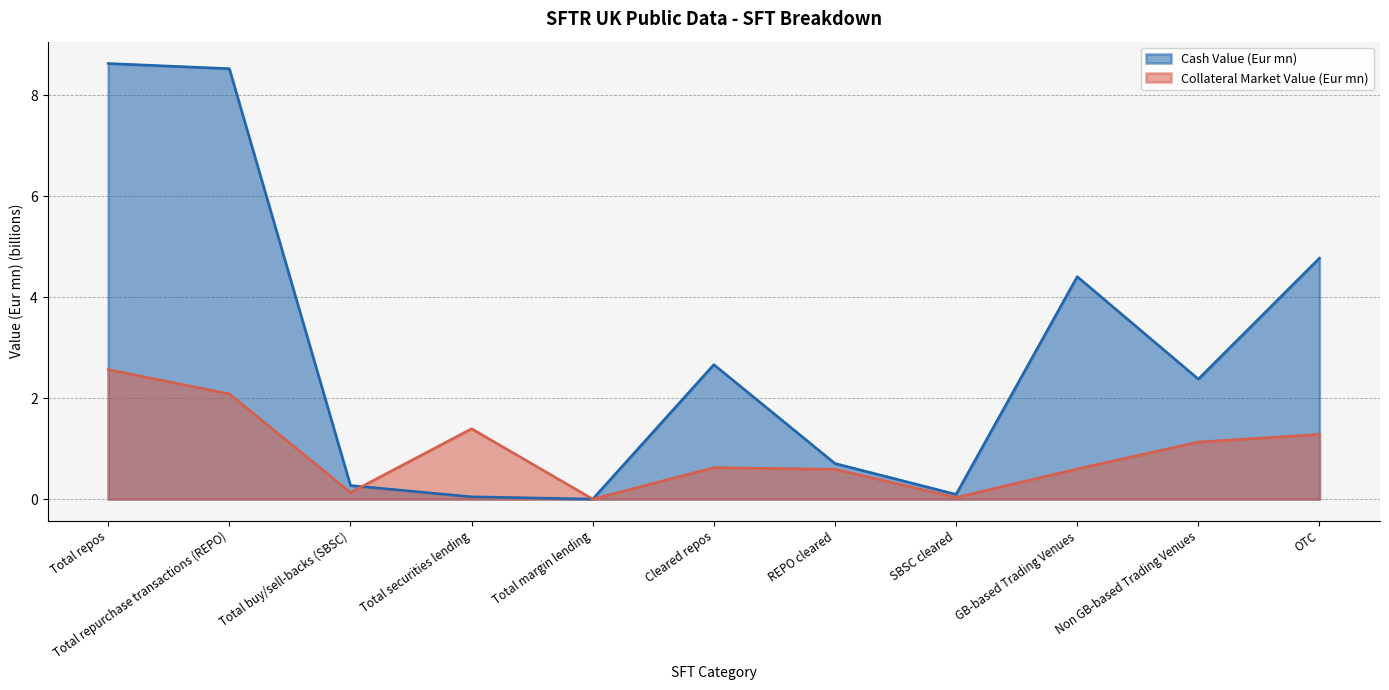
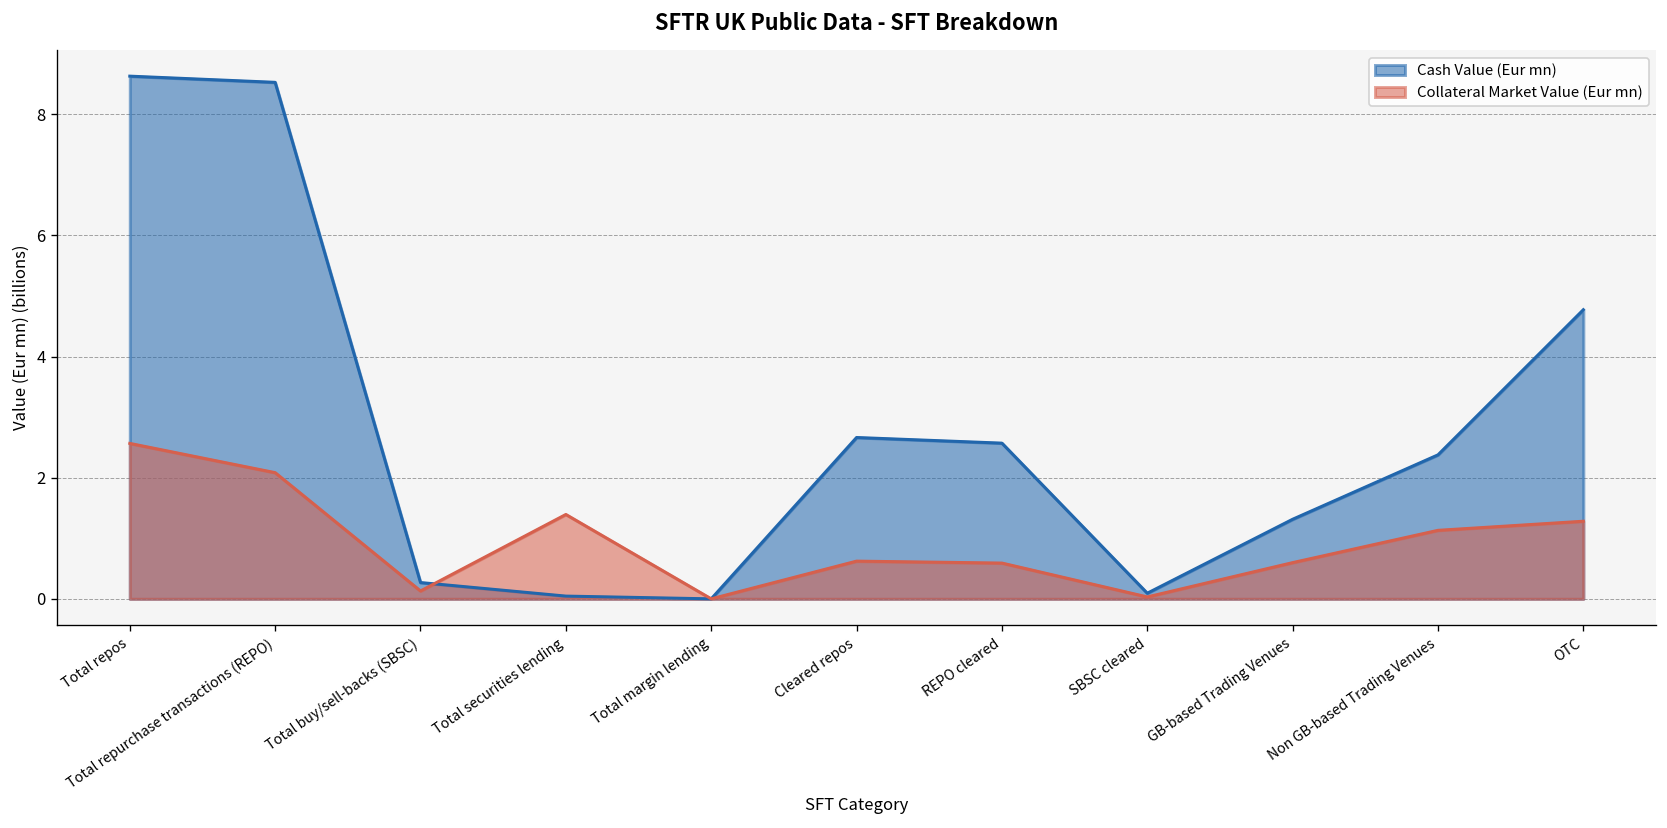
Cash Value (Eur mn), REPO cleared: 0.7 -> 2.6
Cash Value (Eur mn), GB-based Trading Venues: 4.4 -> 1.3
